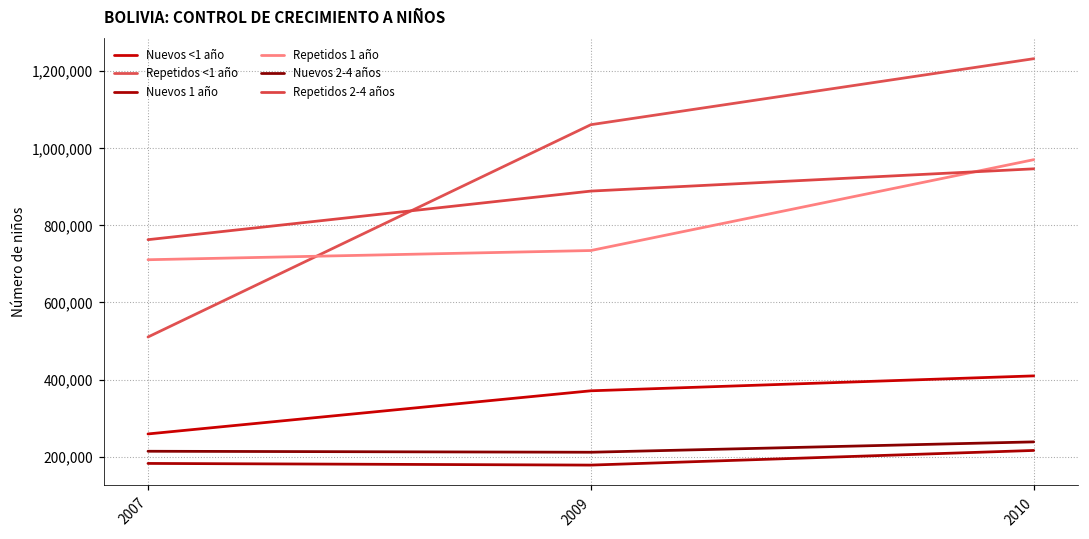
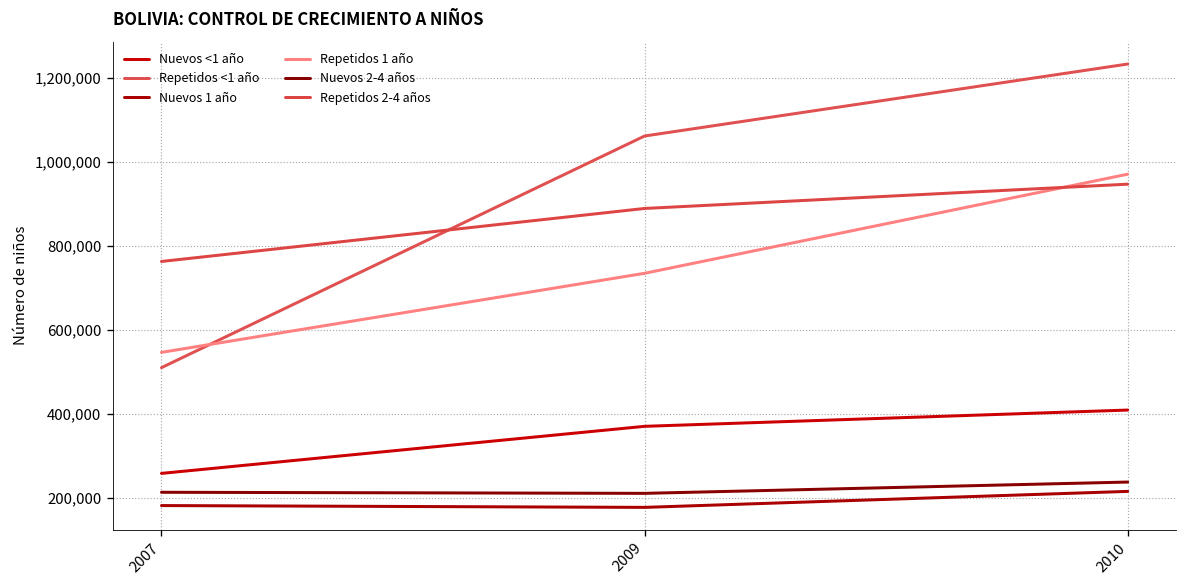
Repetidos 1 año, 2007: 710,000 -> 550,000
